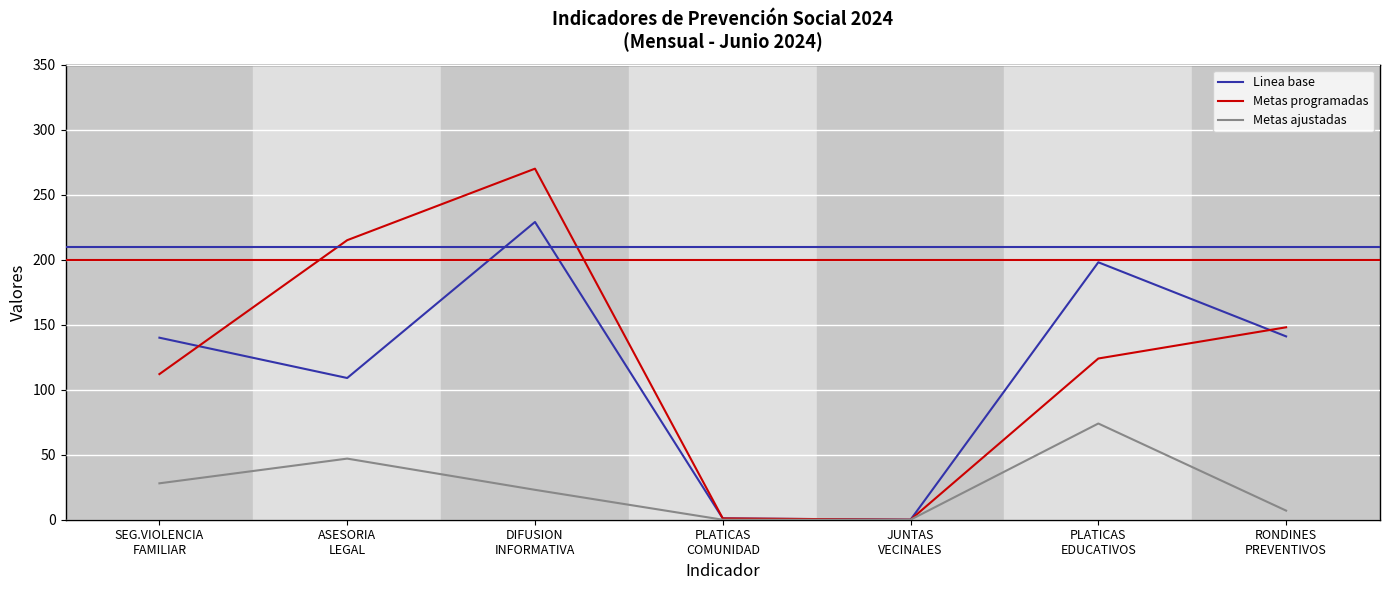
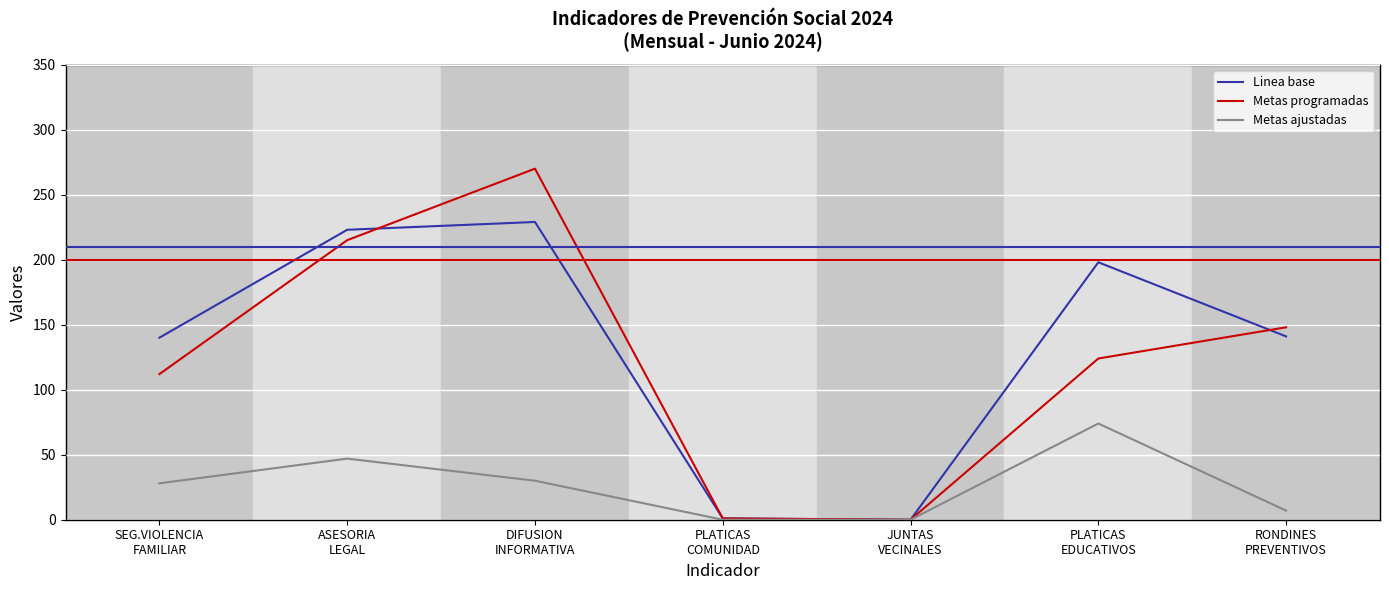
Linea base, ASESORIA LEGAL: 109 -> 223
Metas ajustadas, DIFUSION INFORMATIVA: 23 -> 30
